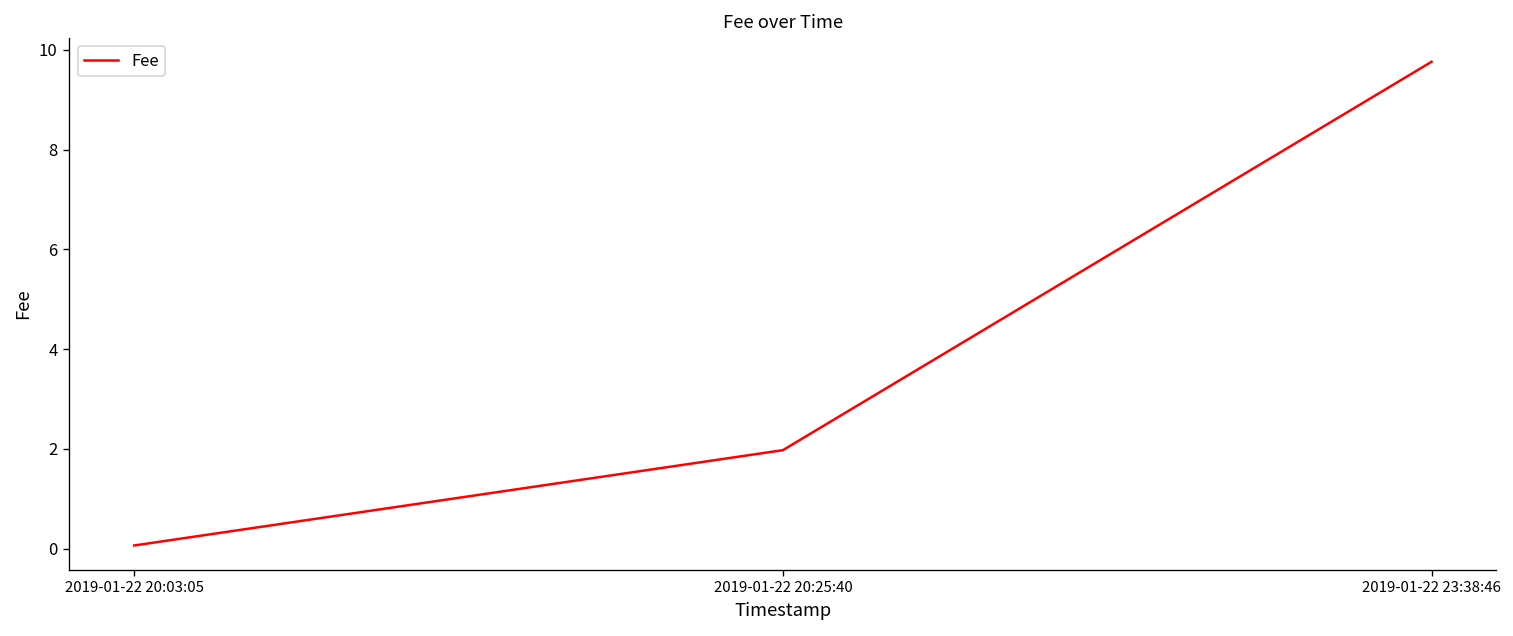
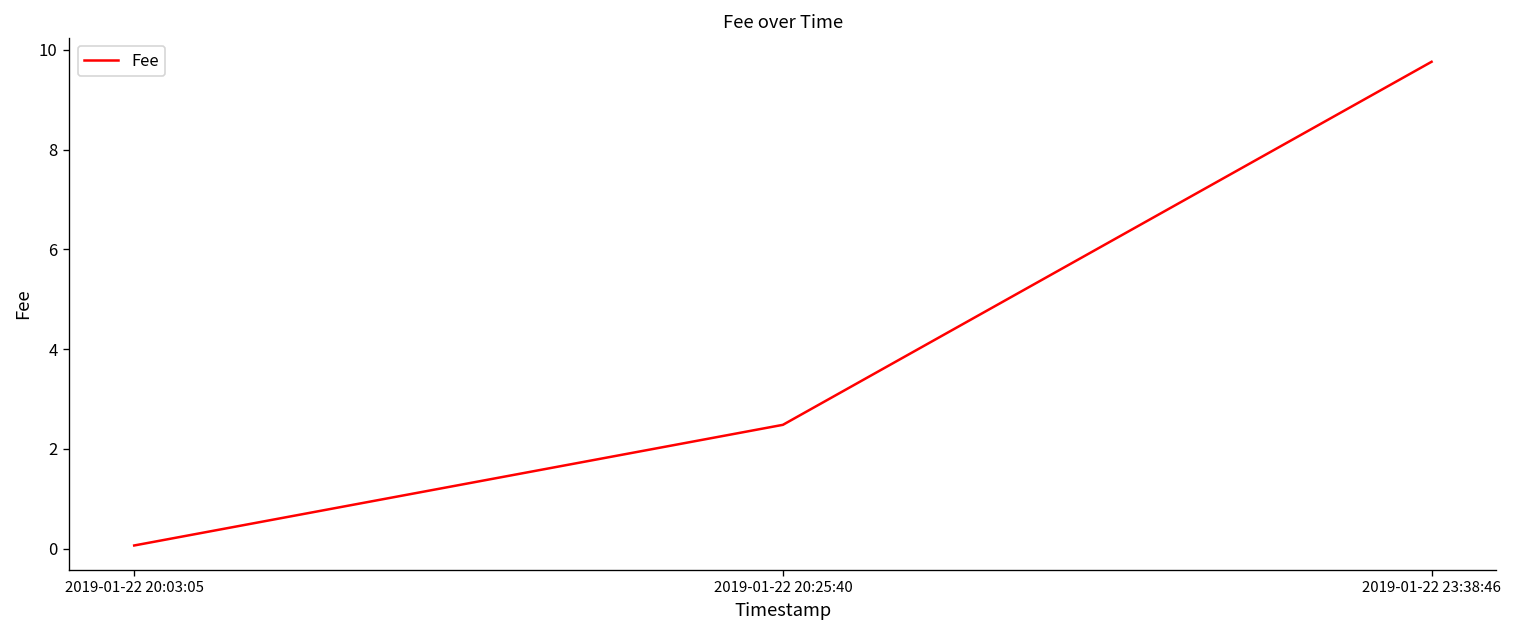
2019-01-22 20:25:40: 2.0 -> 2.5
